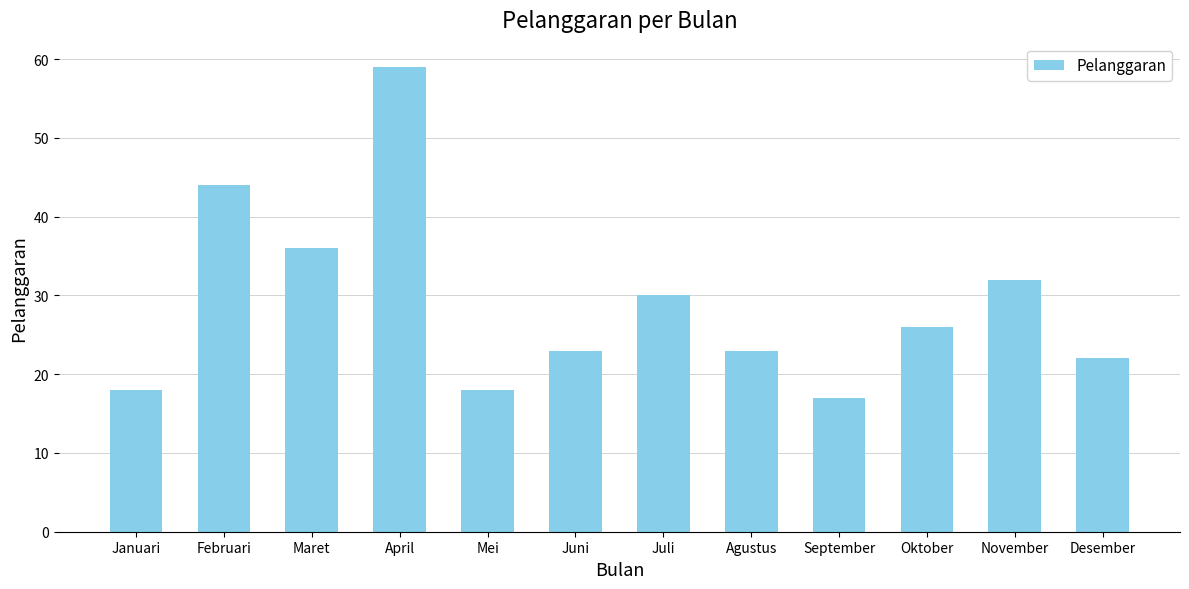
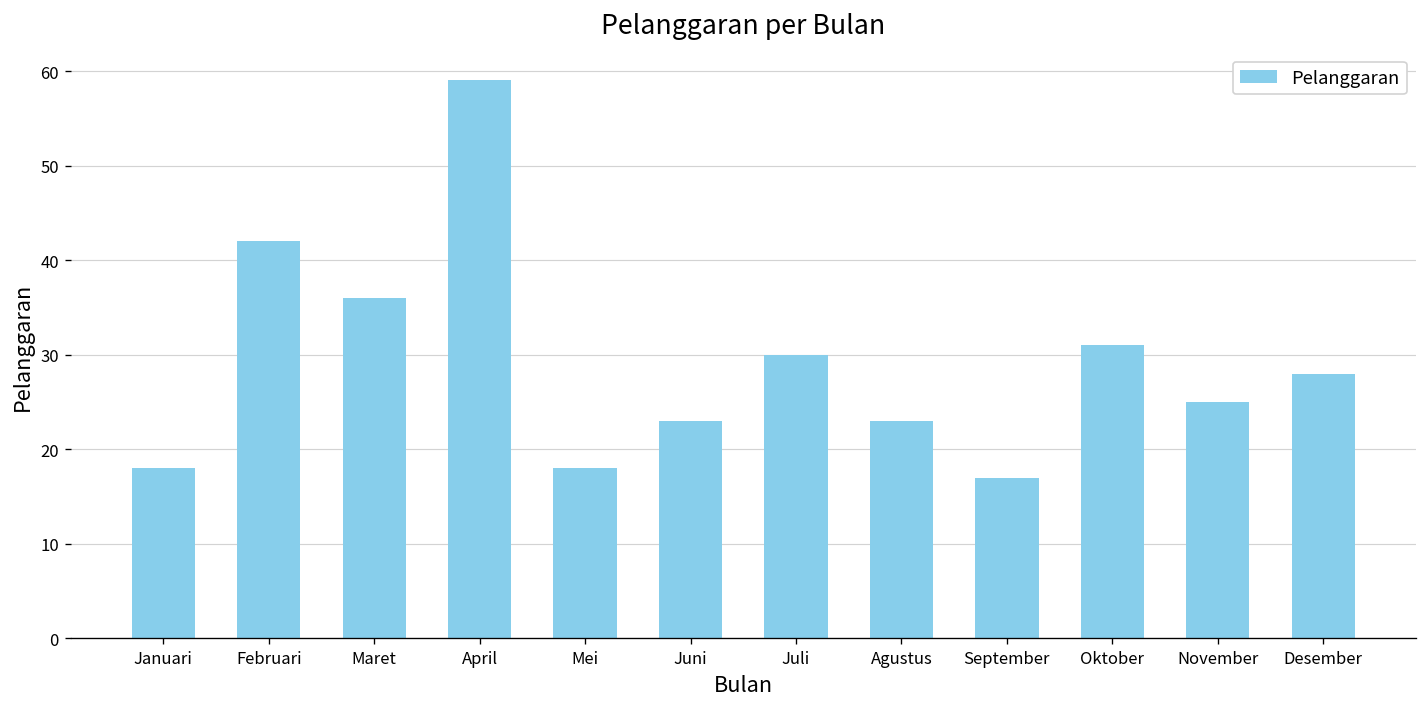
Februari: 44 -> 42
Oktober: 26 -> 31
November: 32 -> 25
Desember: 22 -> 28
